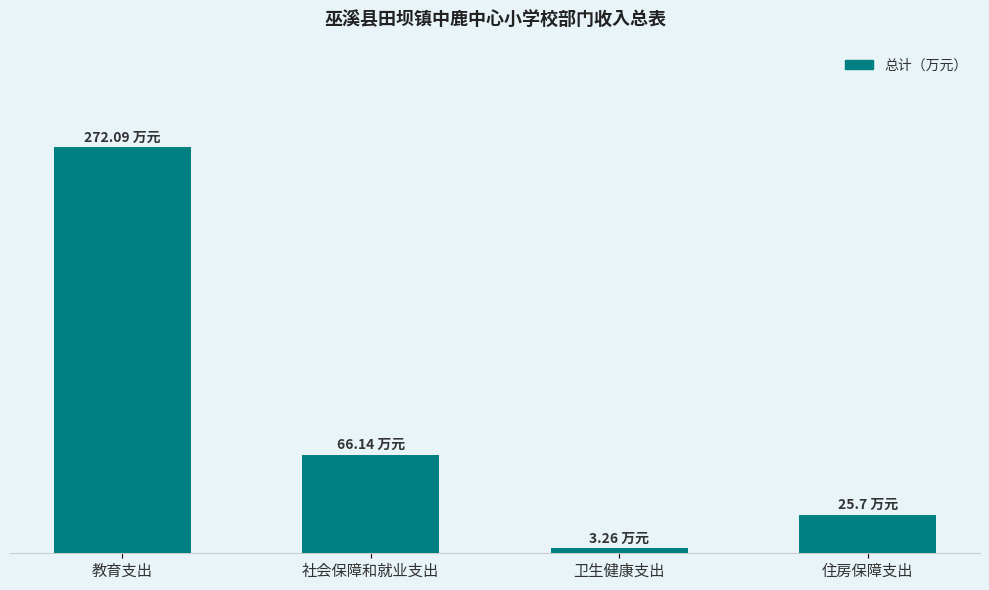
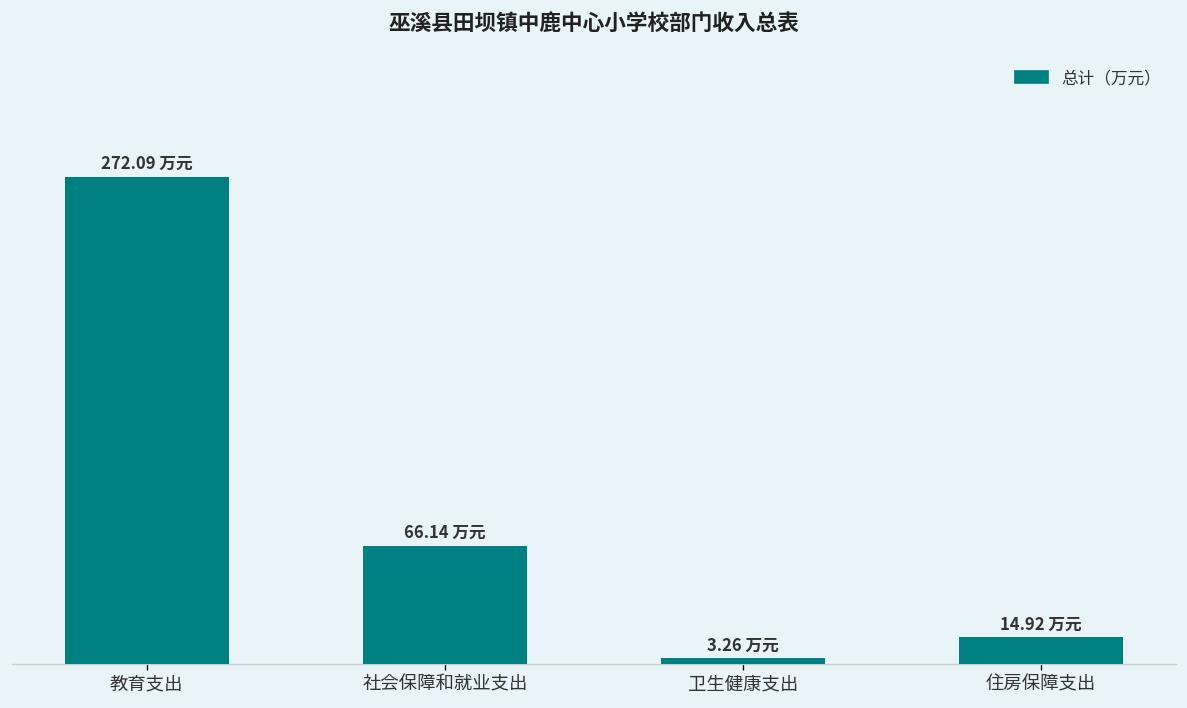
住房保障支出: 25.7 -> 14.92
